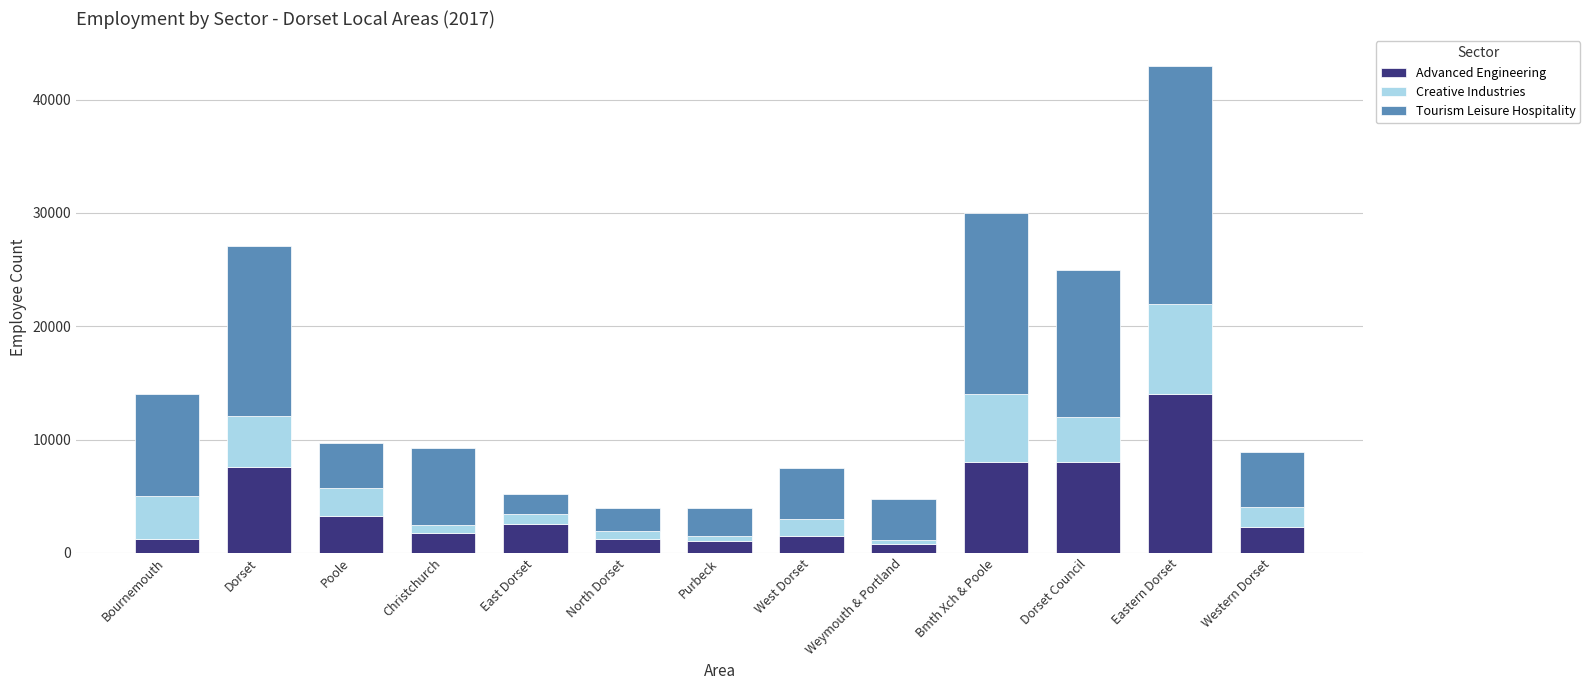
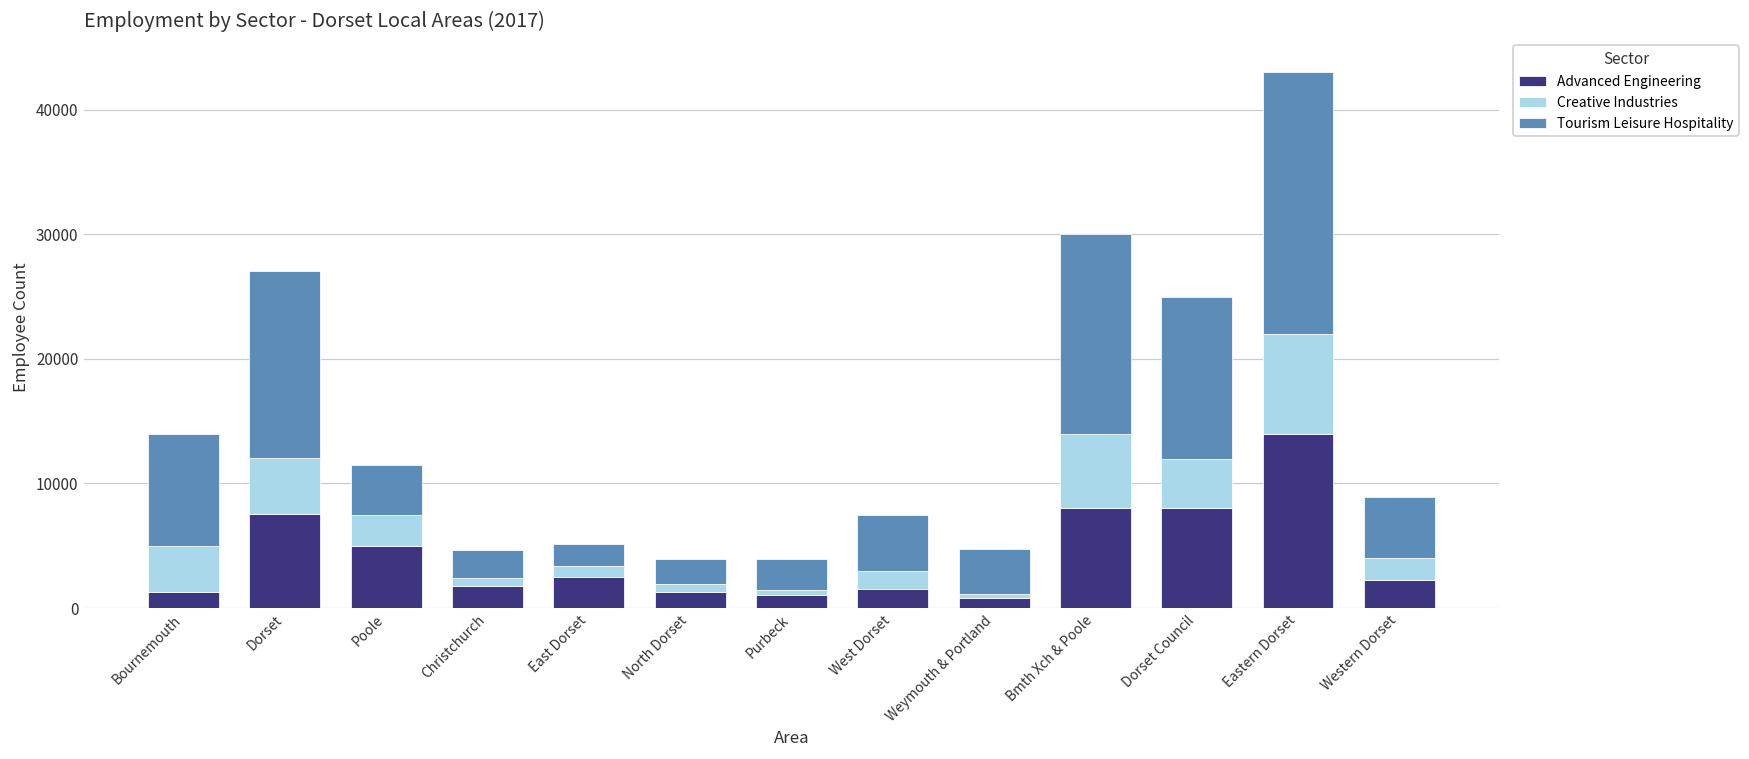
Advanced Engineering, Poole: 3200 -> 5000
Tourism Leisure Hospitality, Christchurch: 6800 -> 2300
